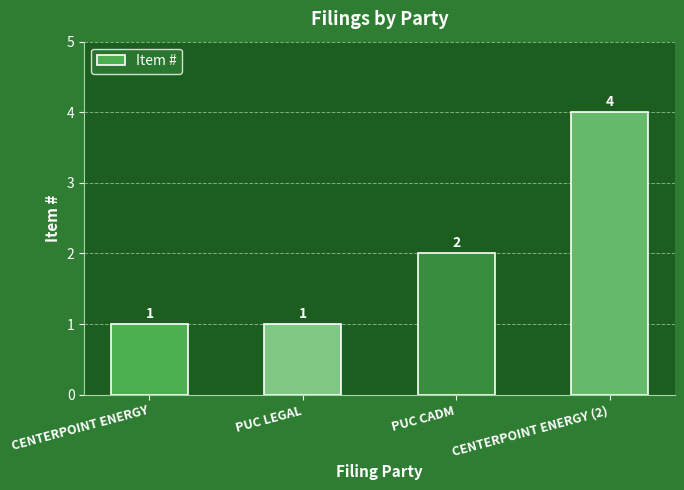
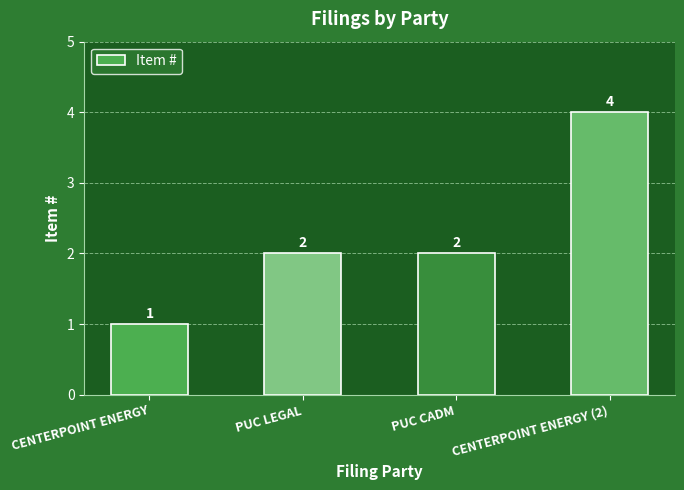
PUC LEGAL: 1 -> 2
